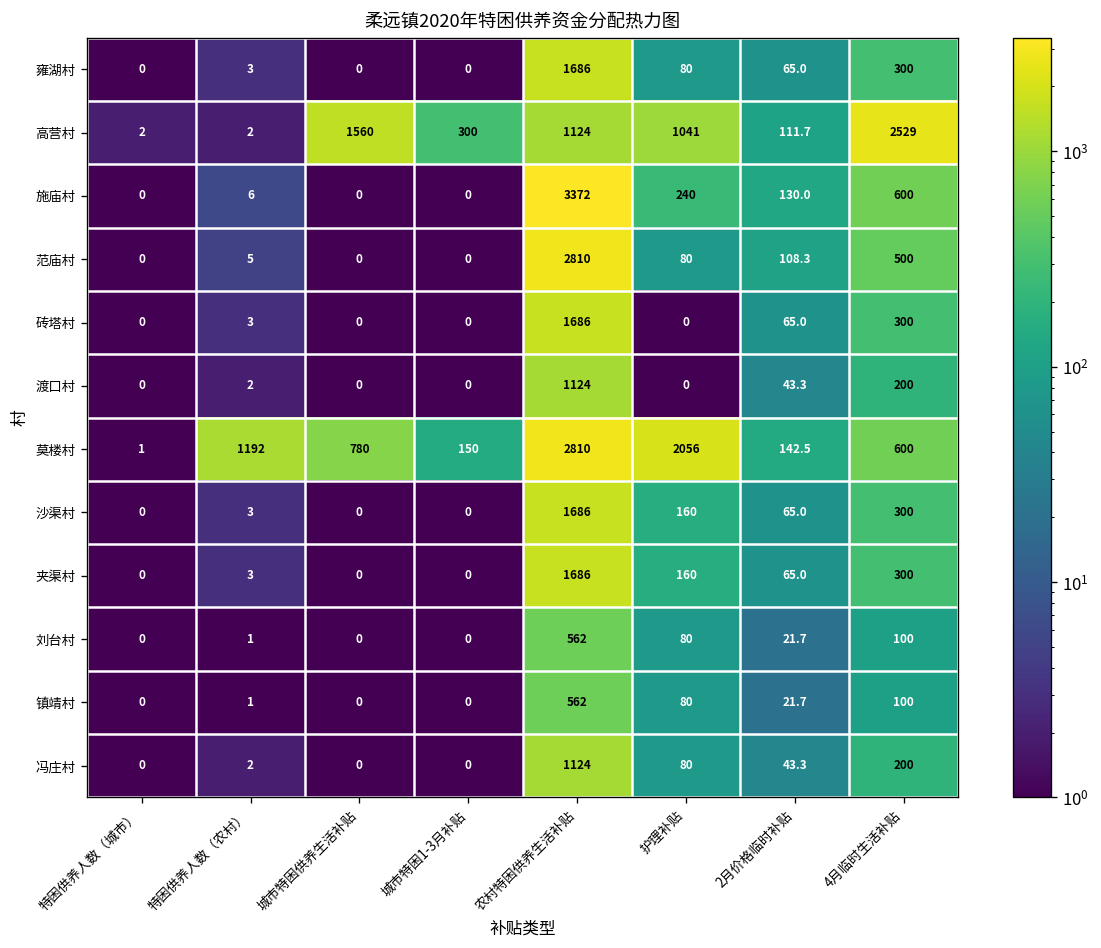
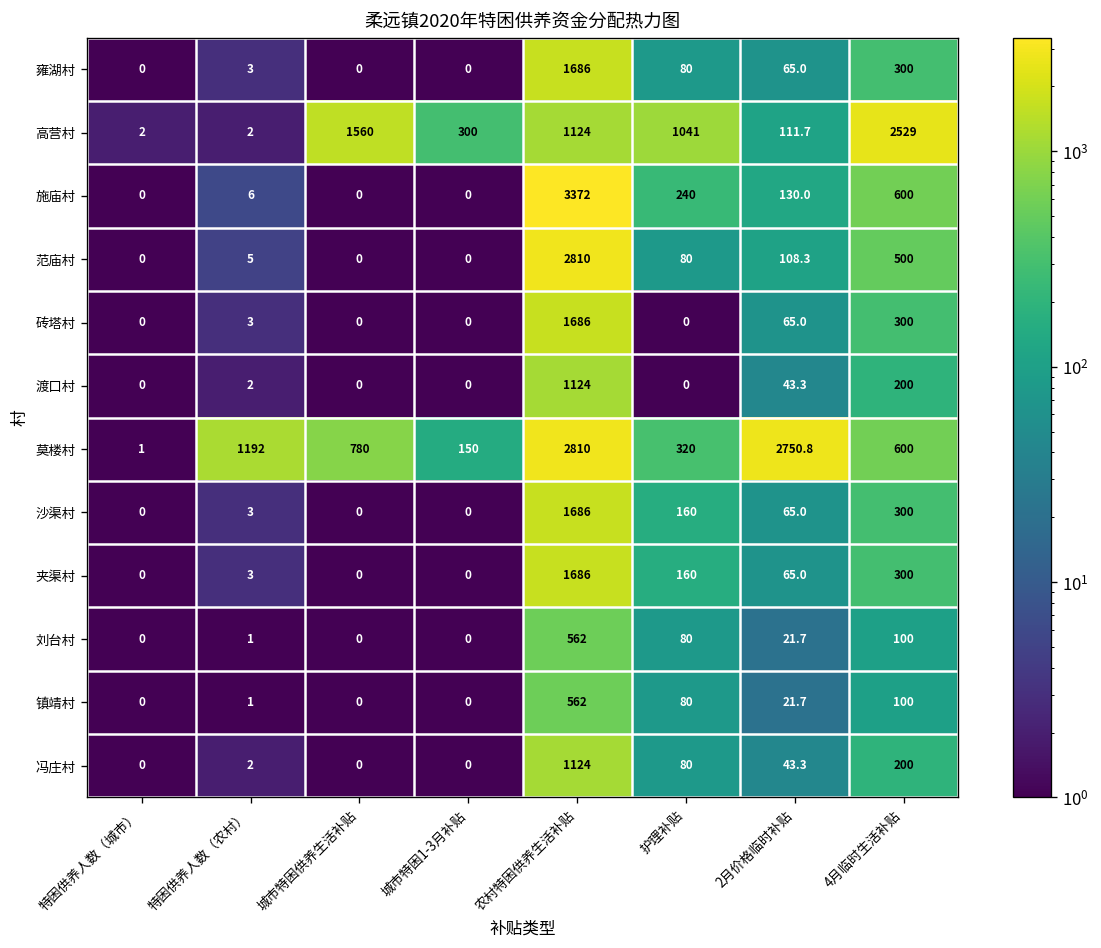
莫楼村, 护理补贴: 2056 -> 320
莫楼村, 2月价格临时补贴: 142.5 -> 2750.8
